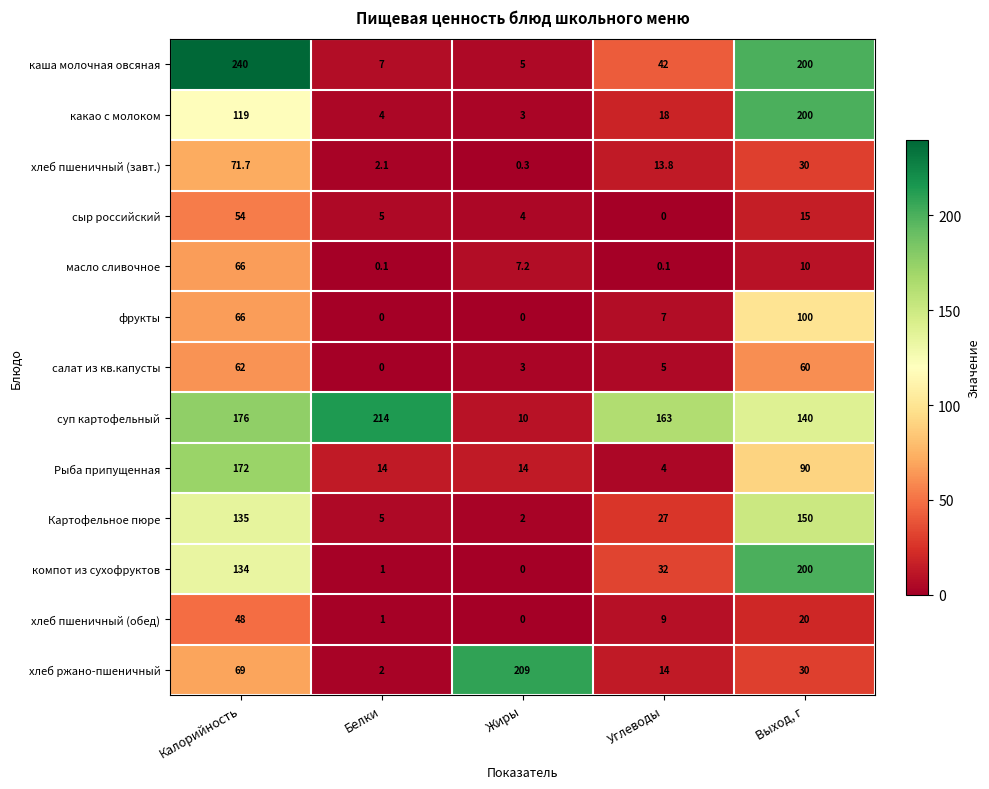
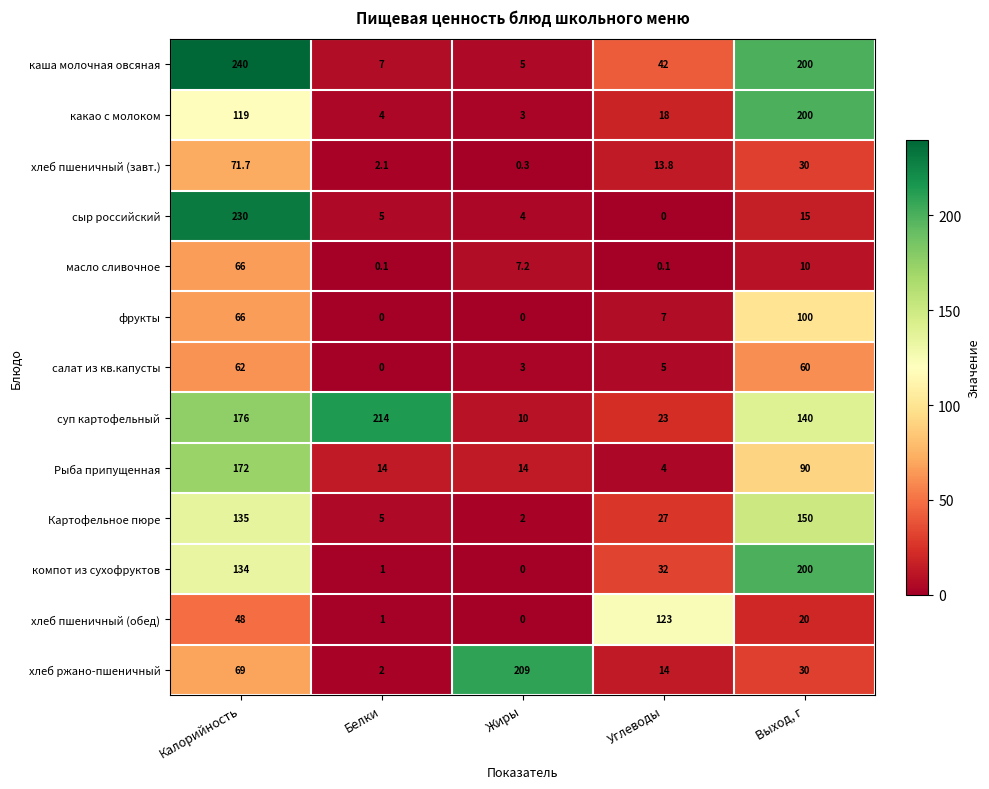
сыр российский, Калорийность: 54 -> 230
суп картофельный, Углеводы: 163 -> 23
хлеб пшеничный (обед), Углеводы: 9 -> 123
